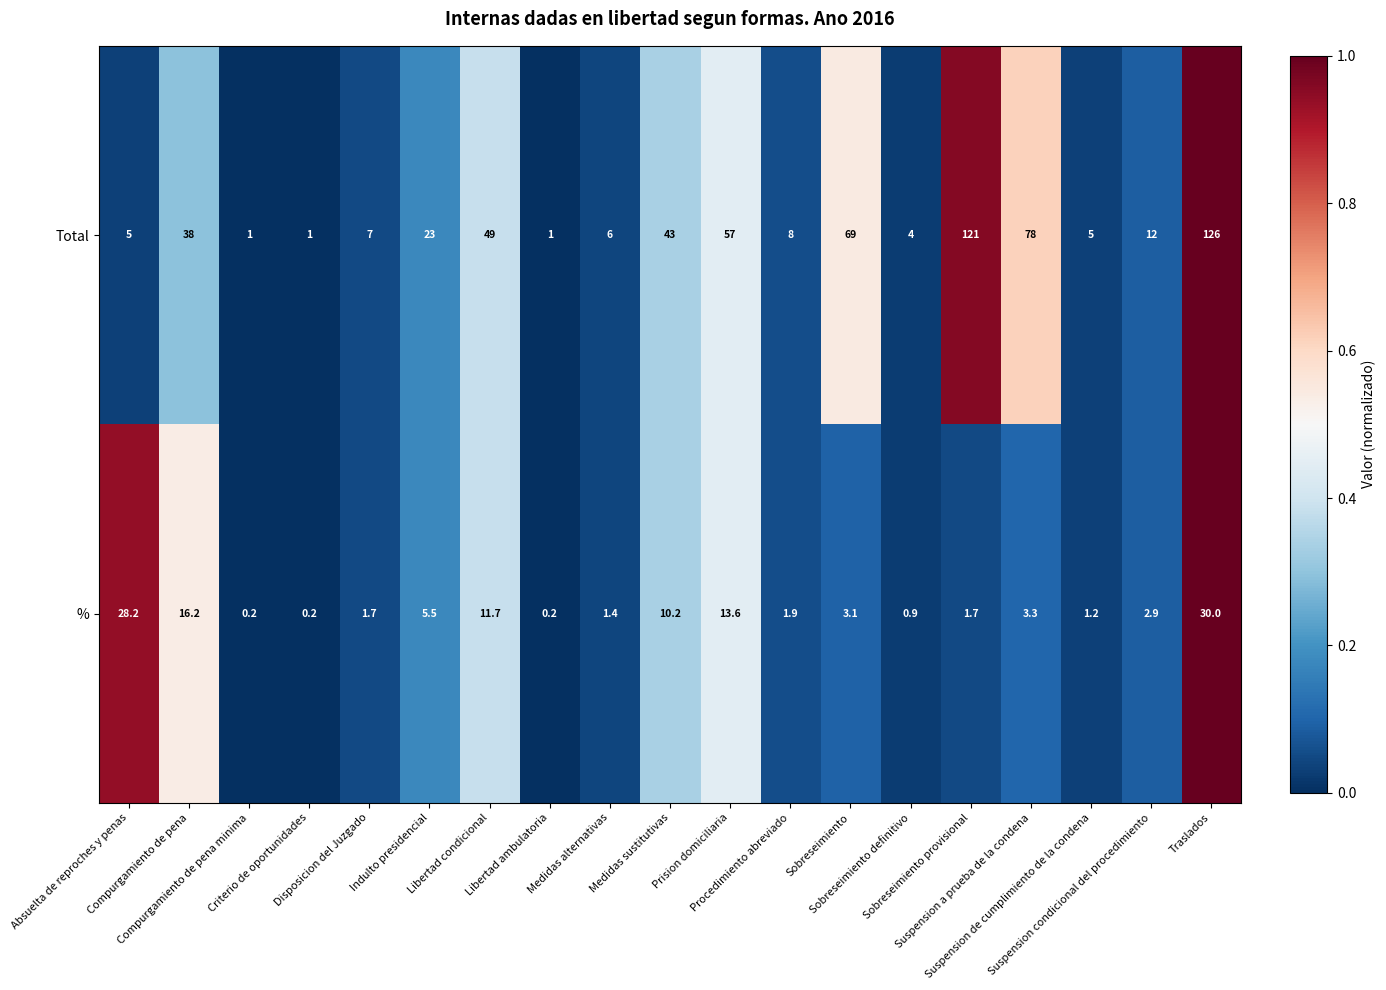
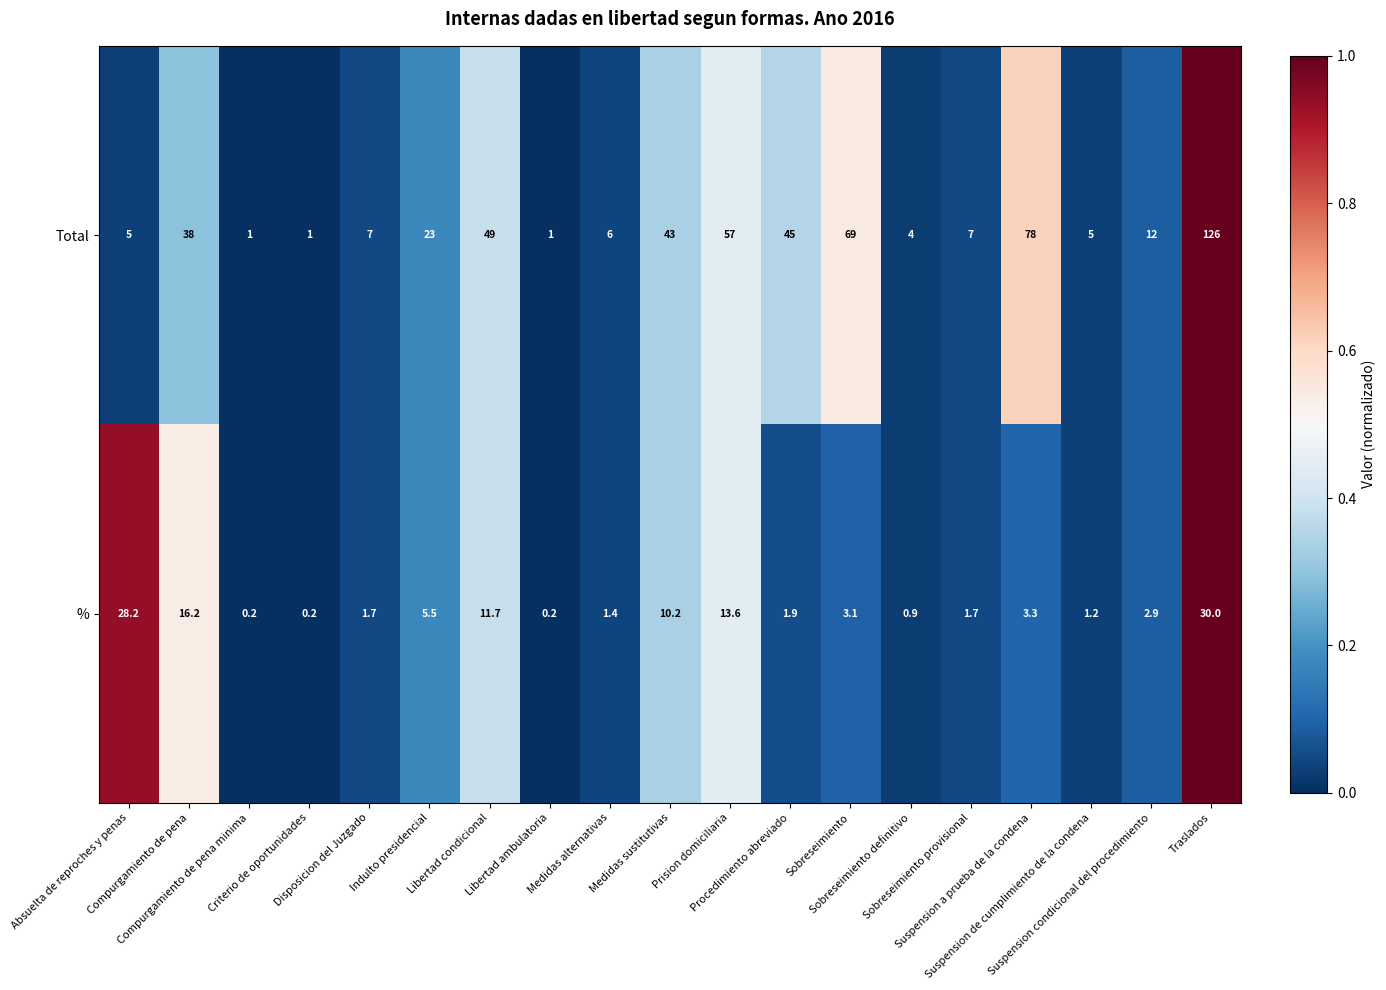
Total, Procedimiento abreviado: 8 -> 45
Total, Sobreseimiento provisional: 121 -> 7
